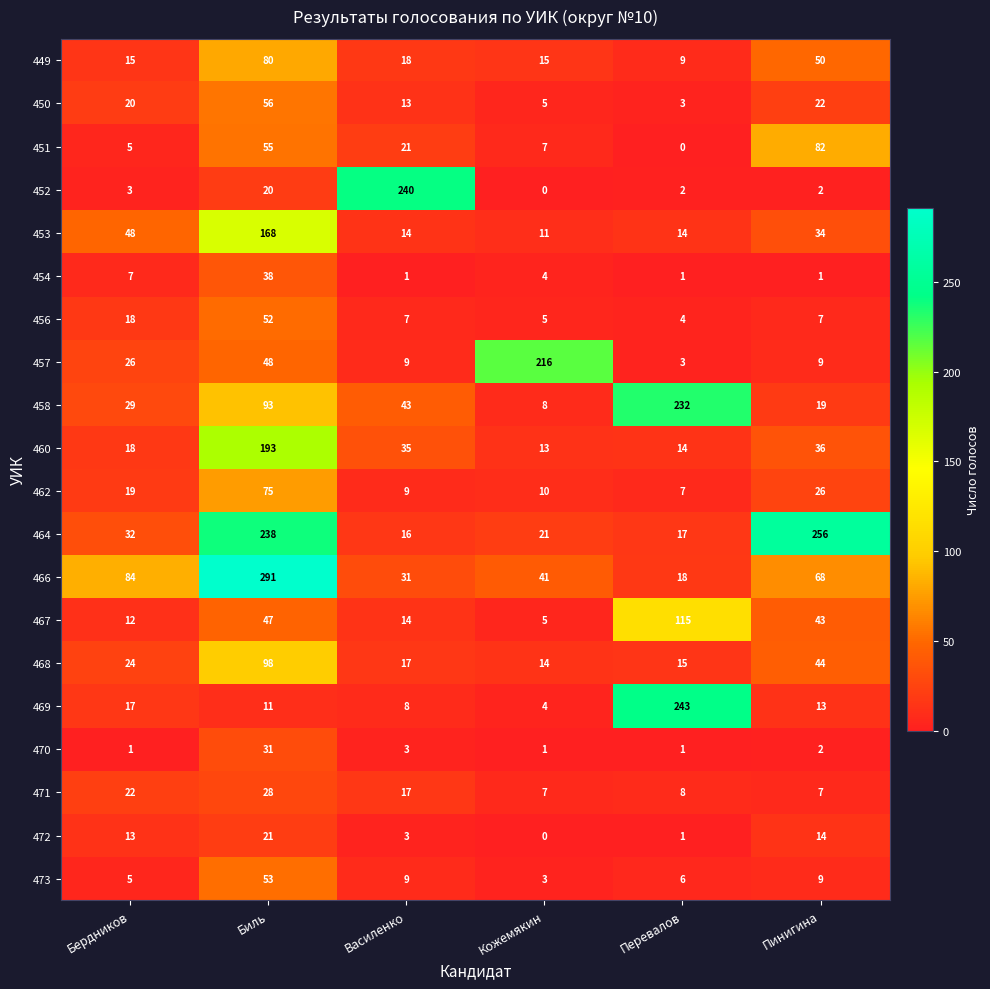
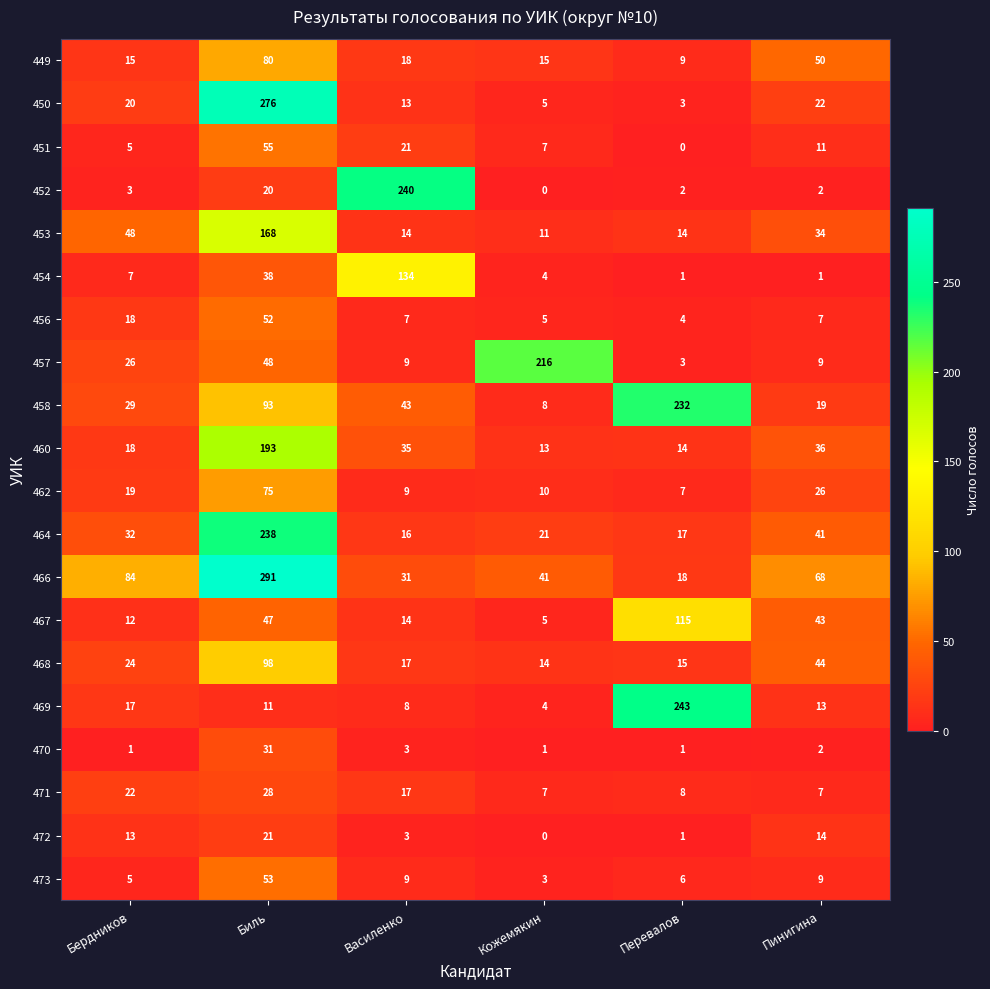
450, Биль: 56 -> 276
451, Пинигина: 82 -> 11
454, Василенко: 1 -> 134
464, Пинигина: 256 -> 41
